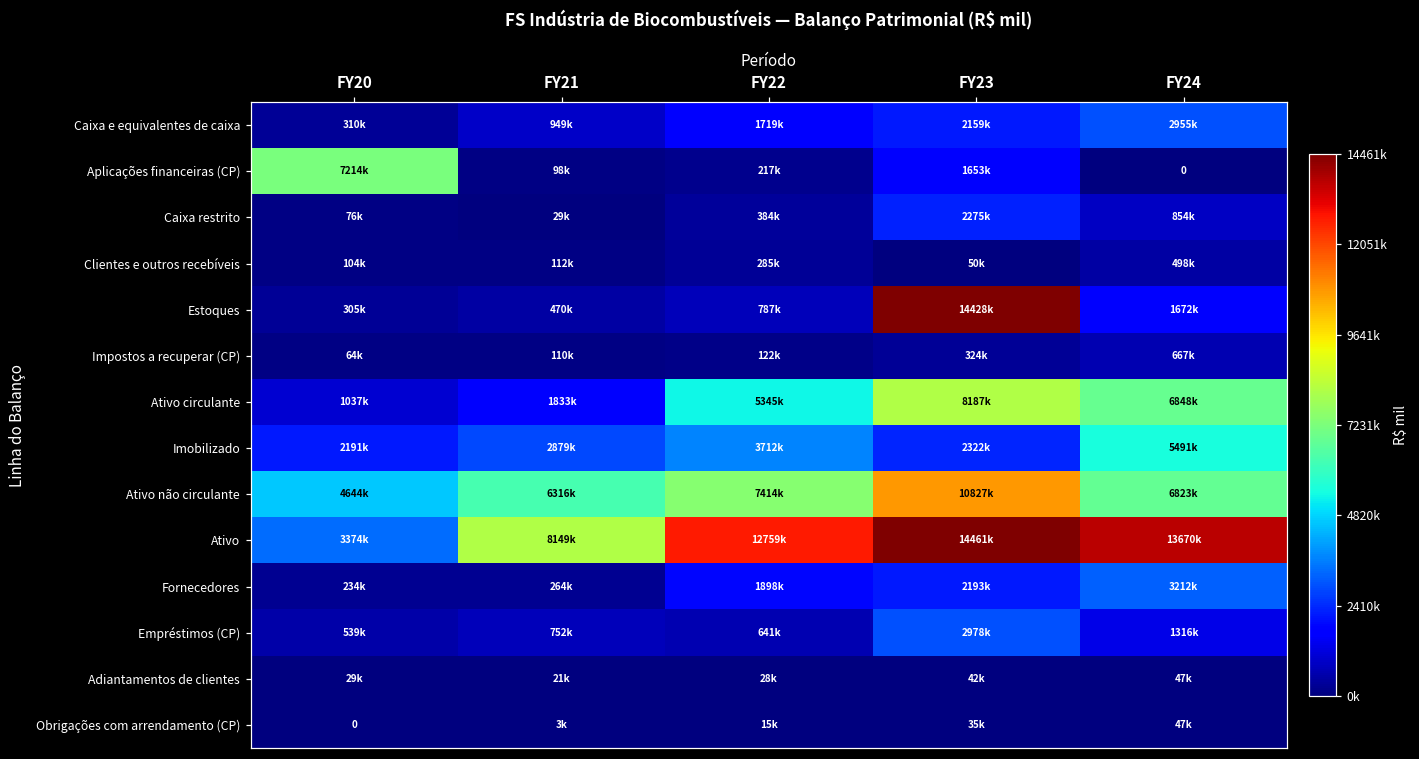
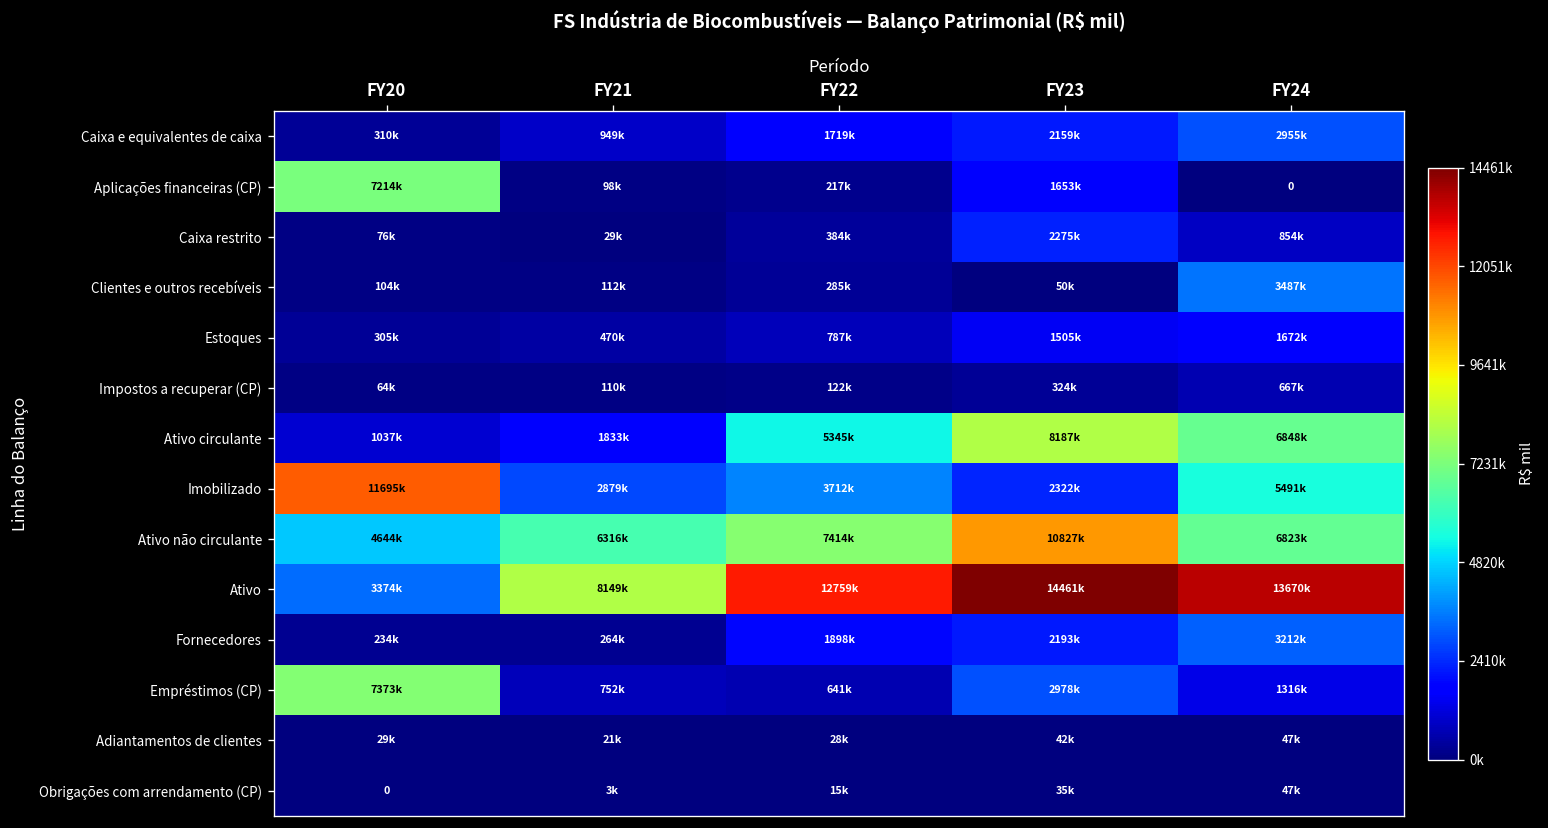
Clientes e outros recebíveis, FY24: 498k -> 3487k
Estoques, FY23: 14428k -> 1505k
Imobilizado, FY20: 2191k -> 11695k
Empréstimos (CP), FY20: 539k -> 7373k
